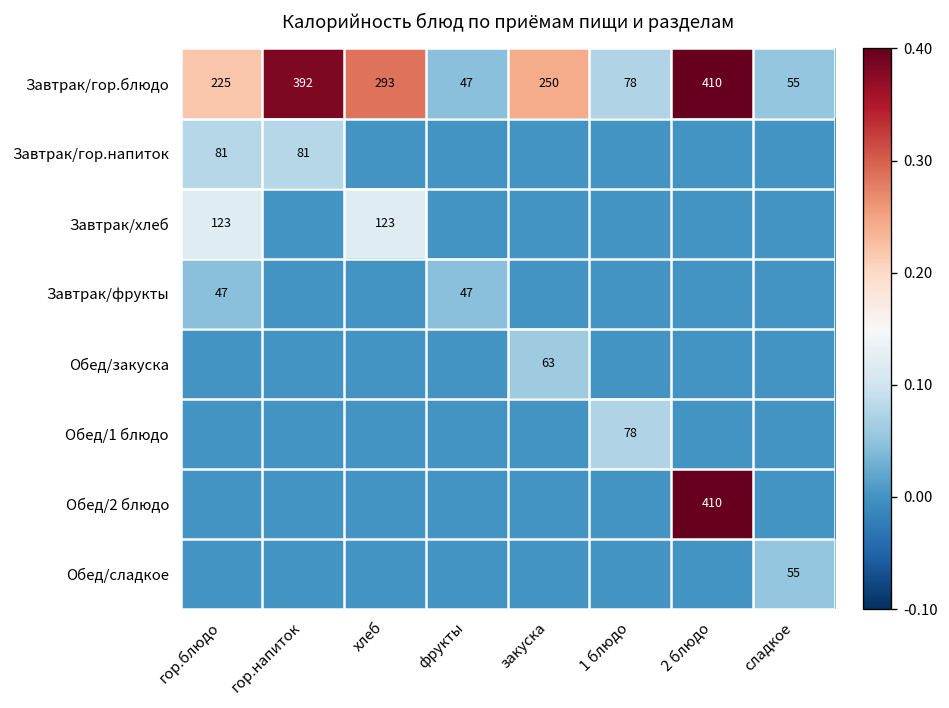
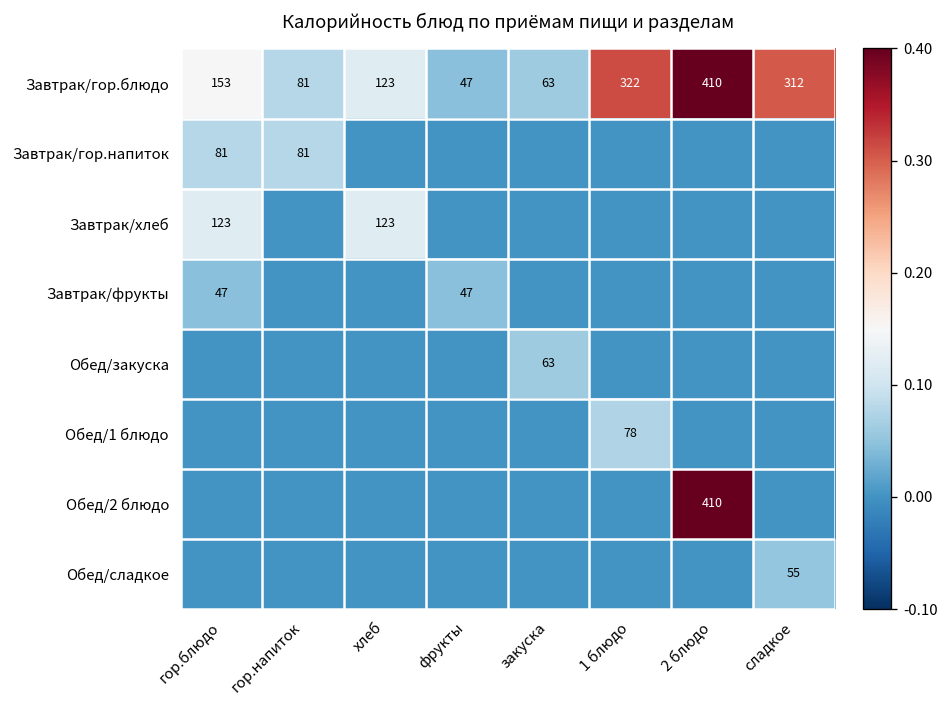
Завтрак/гор.блюдо, гор.блюдо: 225 -> 153
Завтрак/гор.блюдо, гор.напиток: 392 -> 81
Завтрак/гор.блюдо, хлеб: 293 -> 123
Завтрак/гор.блюдо, закуска: 250 -> 63
Завтрак/гор.блюдо, 1 блюдо: 78 -> 322
Завтрак/гор.блюдо, сладкое: 55 -> 312
